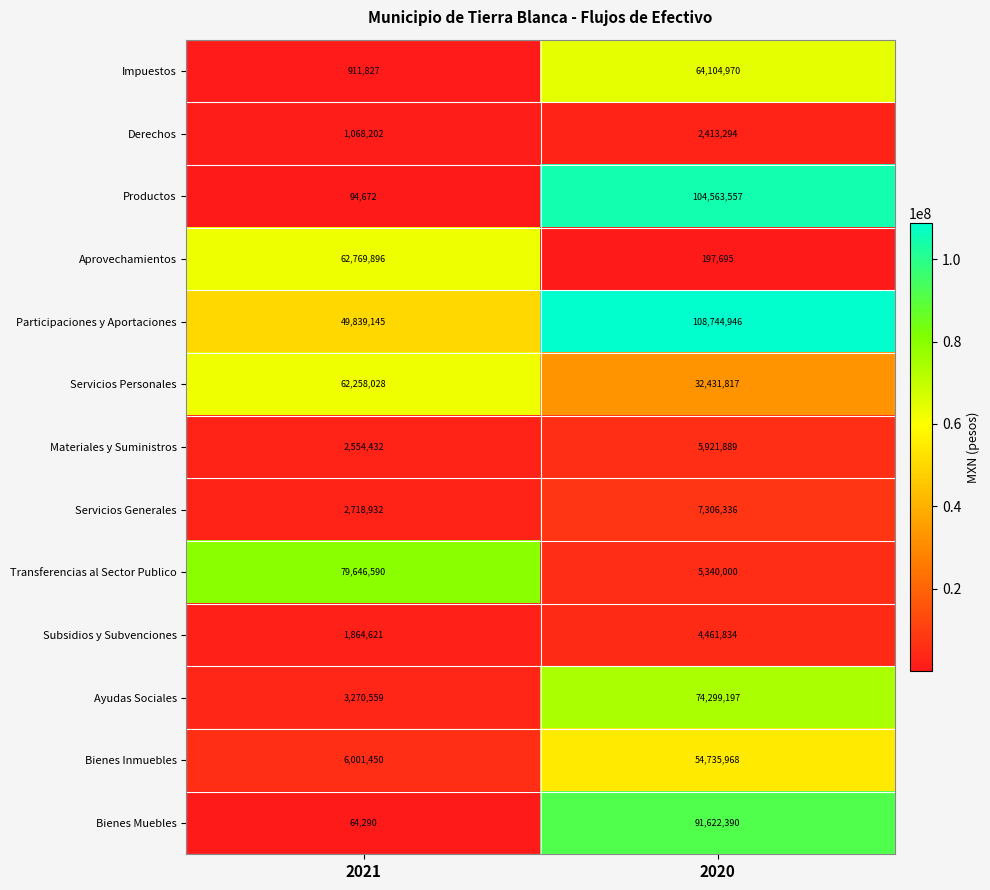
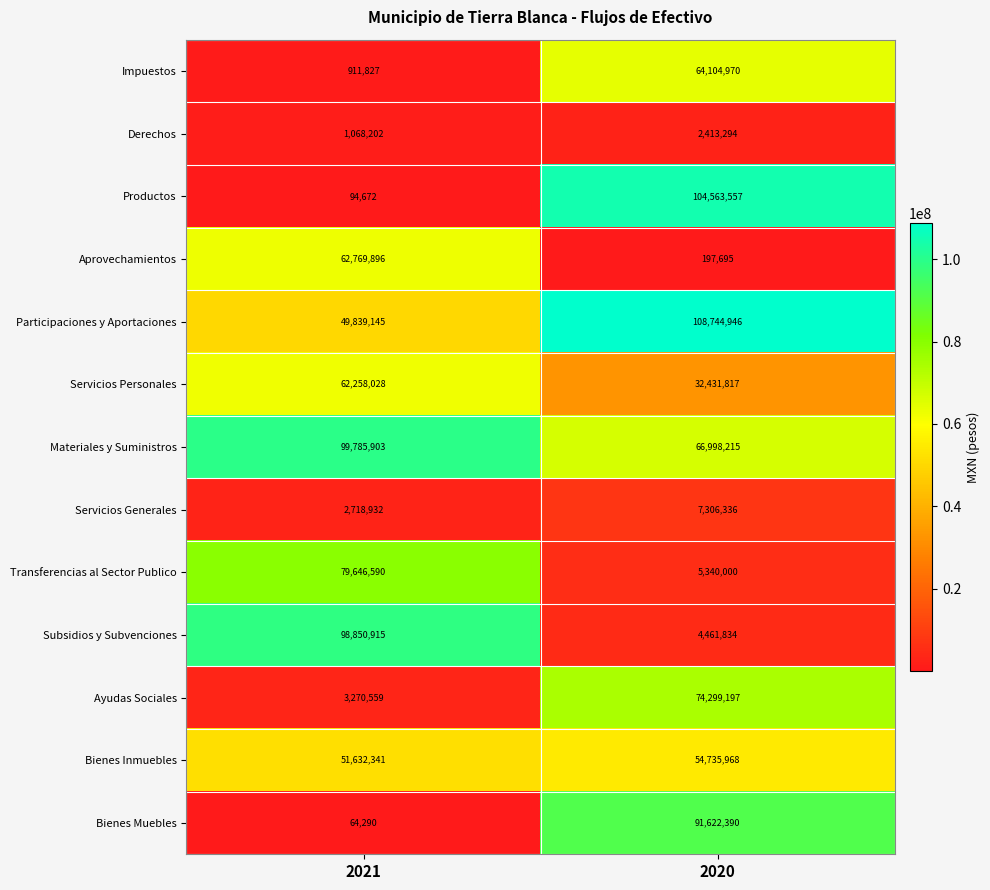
Materiales y Suministros, 2021: 2,554,432 -> 99,785,903
Materiales y Suministros, 2020: 5,921,889 -> 66,998,215
Subsidios y Subvenciones, 2021: 1,864,621 -> 98,850,915
Bienes Inmuebles, 2021: 6,001,450 -> 51,632,341
